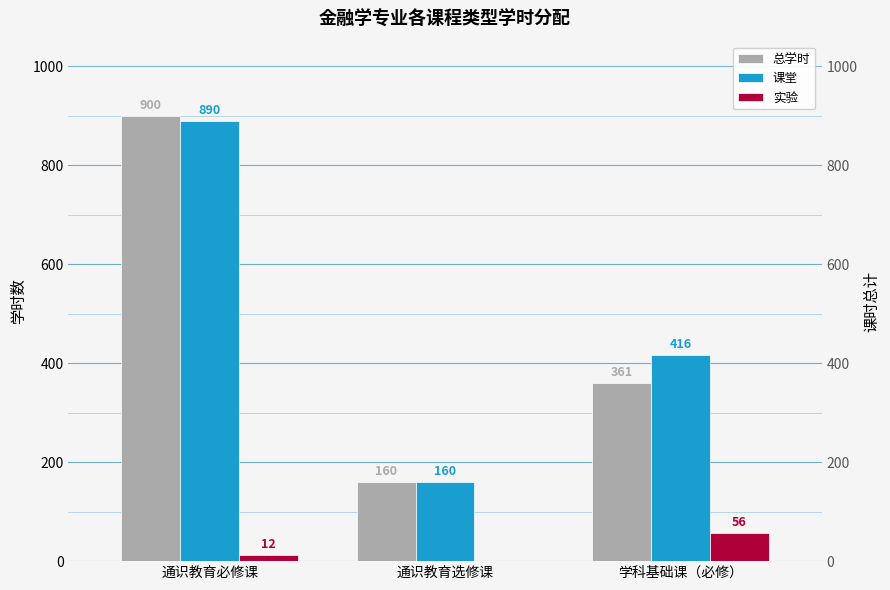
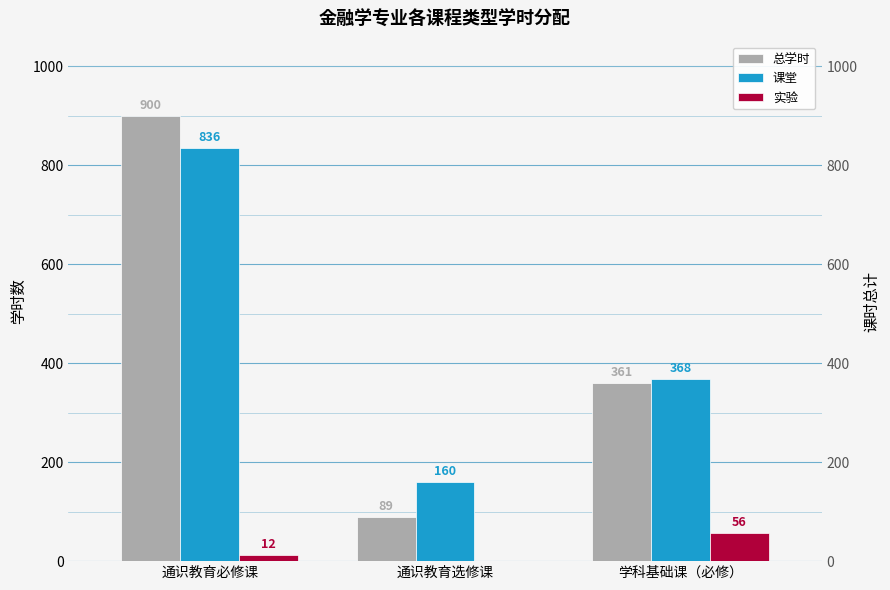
课堂, 通识教育必修课: 890 -> 836
总学时, 通识教育选修课: 160 -> 89
课堂, 学科基础课（必修）: 416 -> 368
